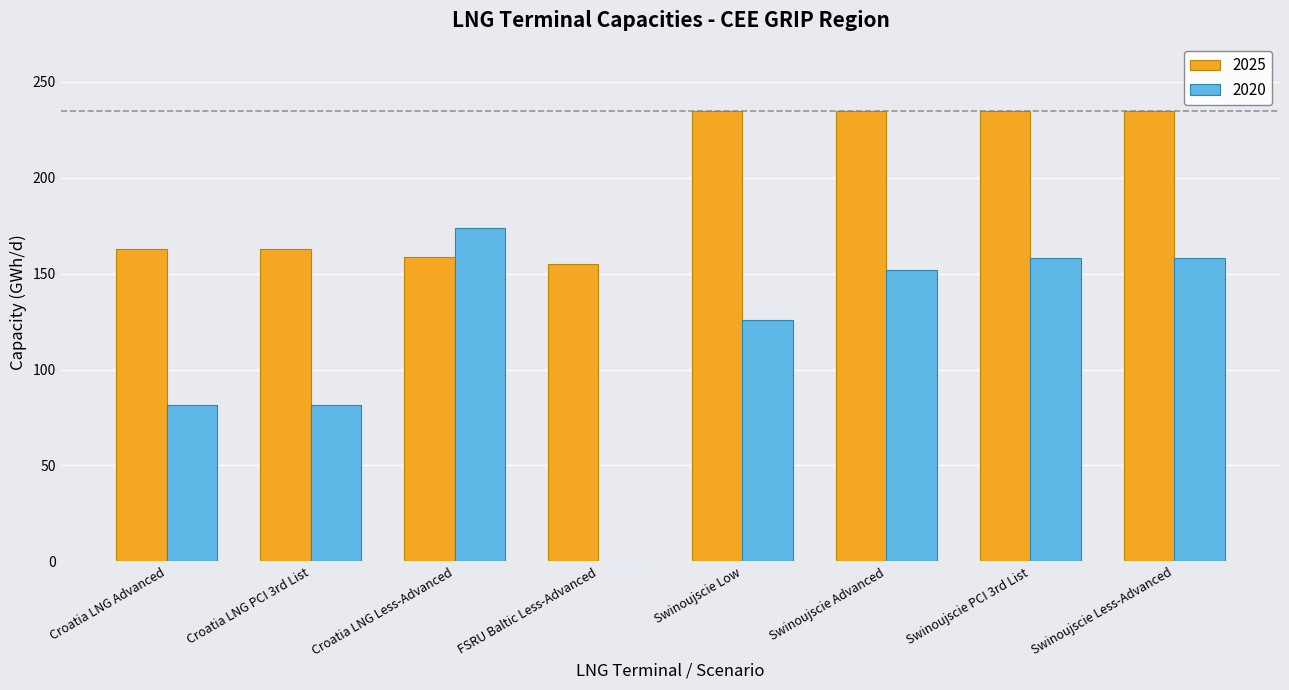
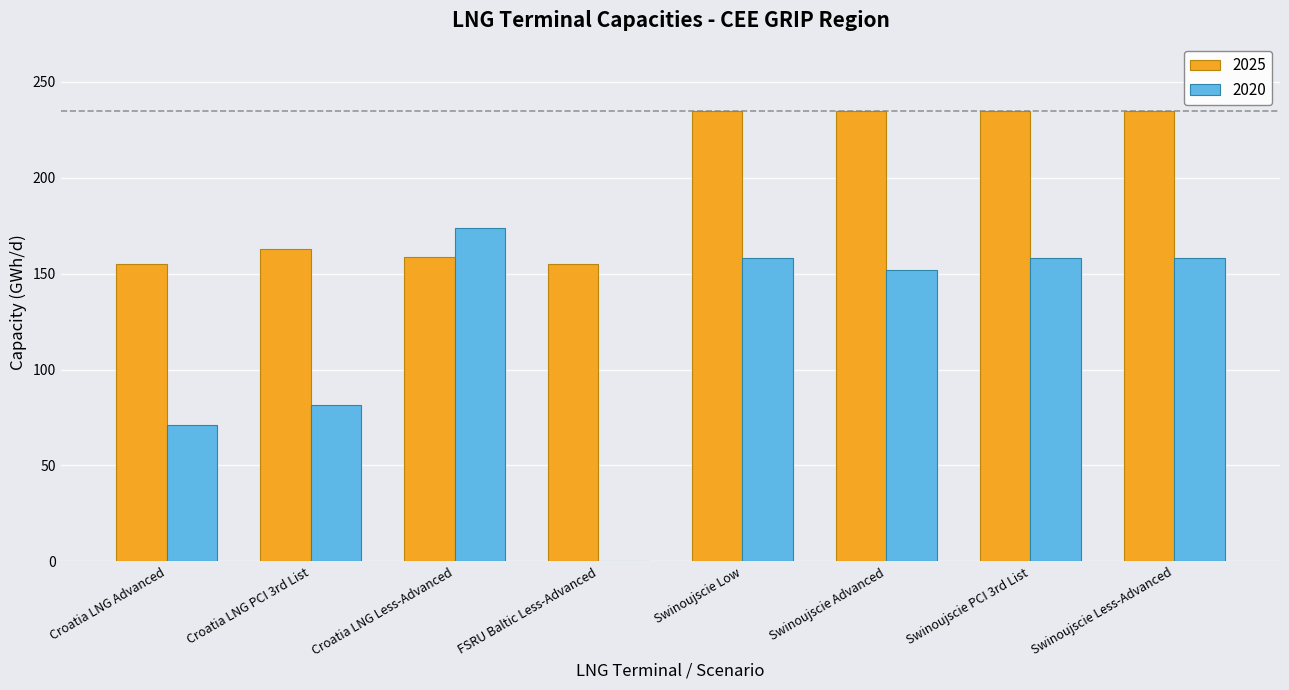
2025, Croatia LNG Advanced: 163 -> 155
2020, Croatia LNG Advanced: 82 -> 71
2020, Swinoujscie Low: 126 -> 158
